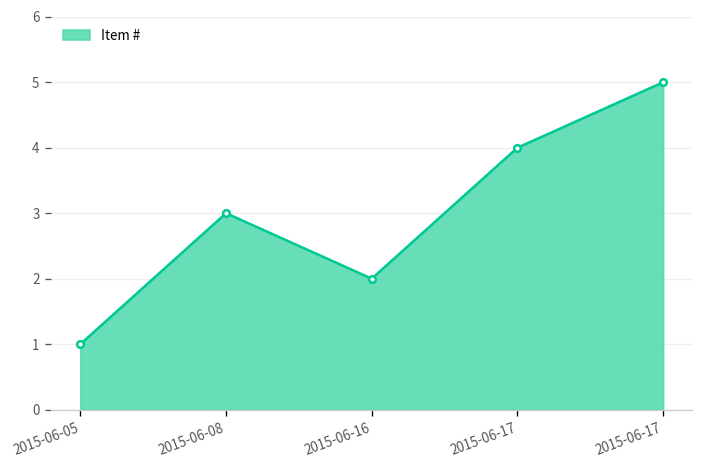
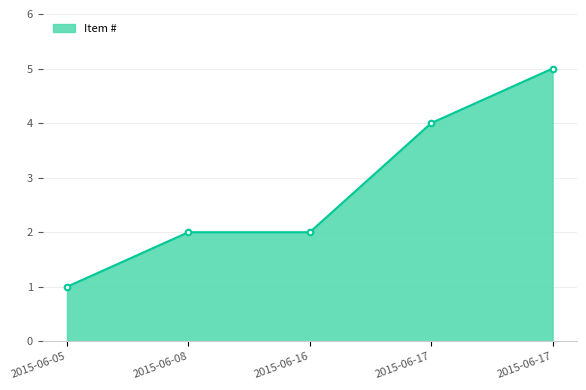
2015-06-08: 3 -> 2
